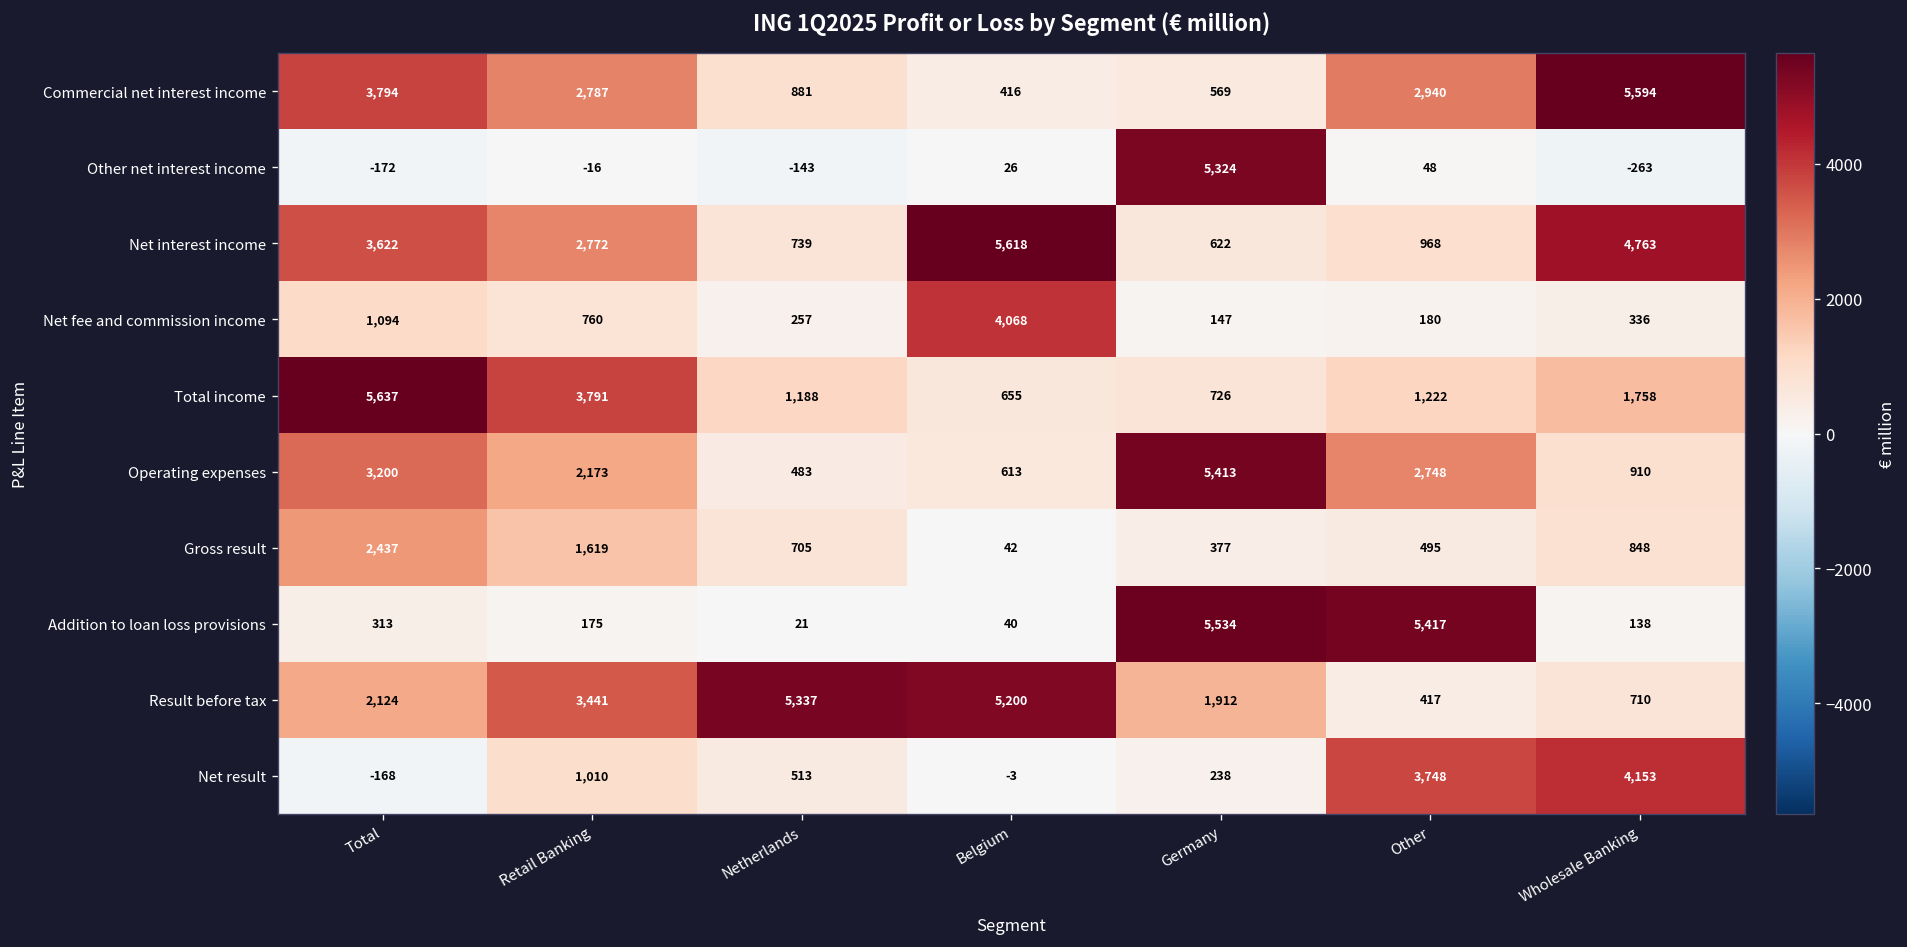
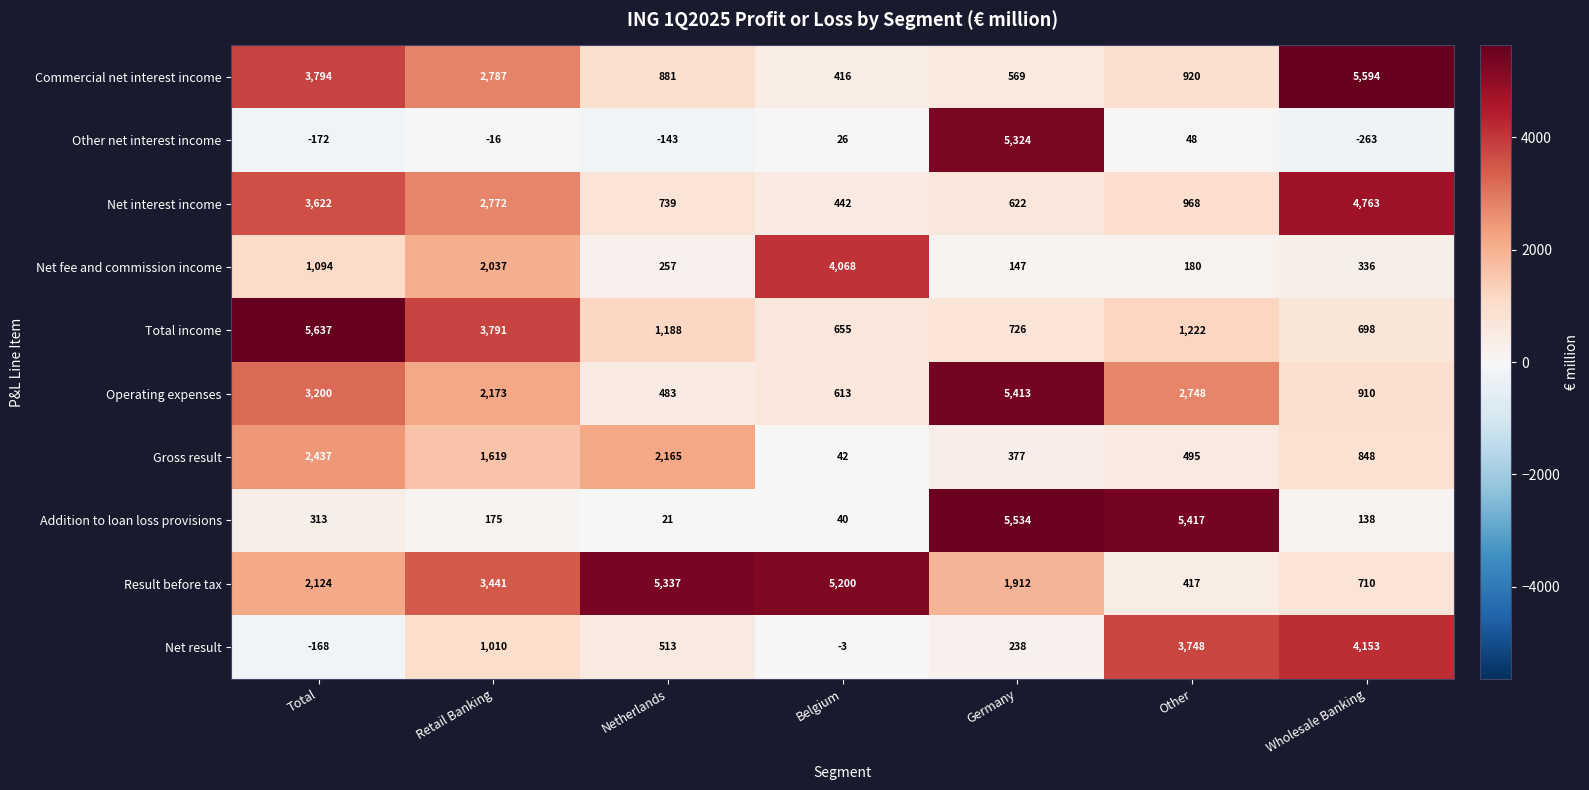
Commercial net interest income, Other: 2,940 -> 920
Net interest income, Belgium: 5,618 -> 442
Net fee and commission income, Retail Banking: 760 -> 2,037
Total income, Wholesale Banking: 1,758 -> 698
Gross result, Netherlands: 705 -> 2,165
